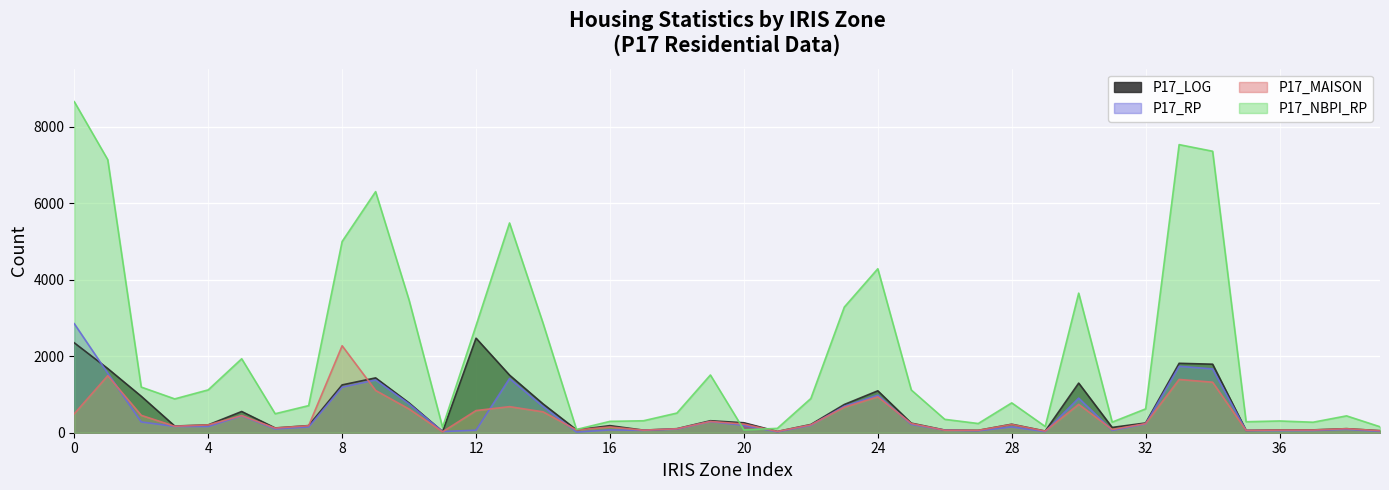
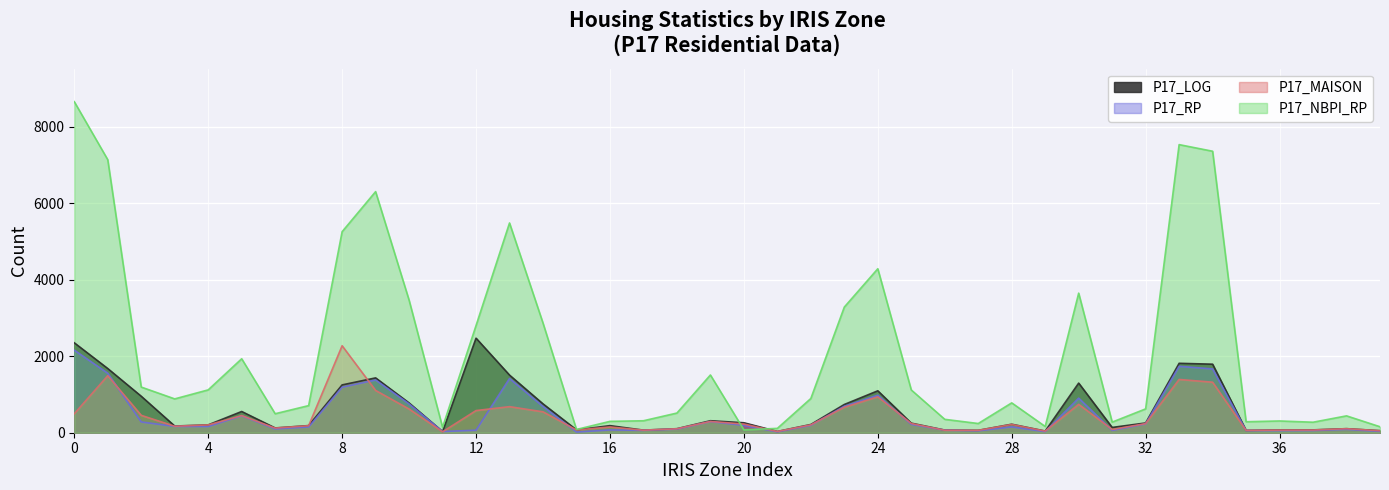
P17_RP, 0: 2800 -> 2200
P17_NBPI_RP, 8: 5000 -> 5300
